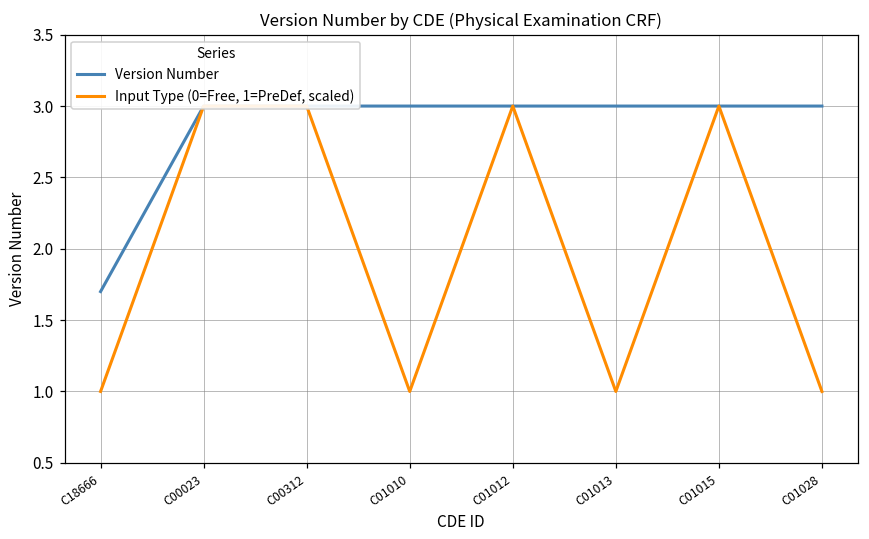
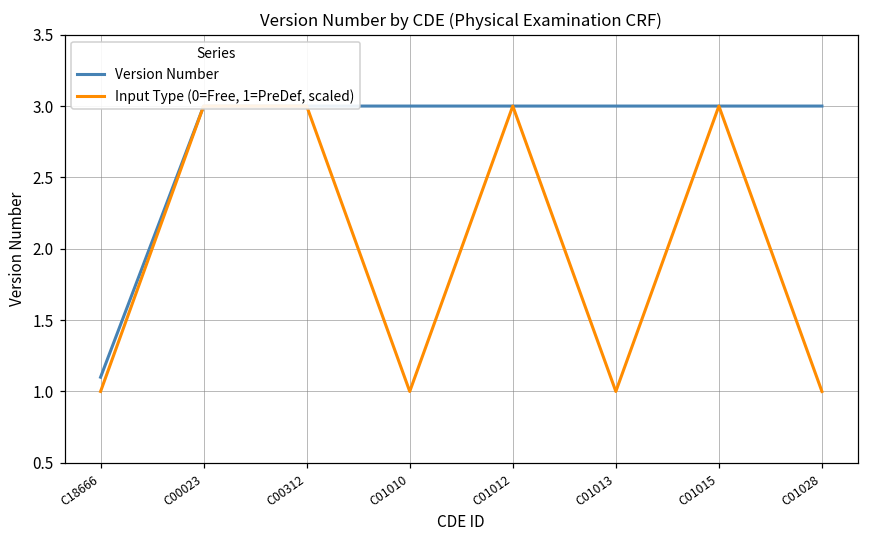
Version Number, C18666: 1.7 -> 1.1
